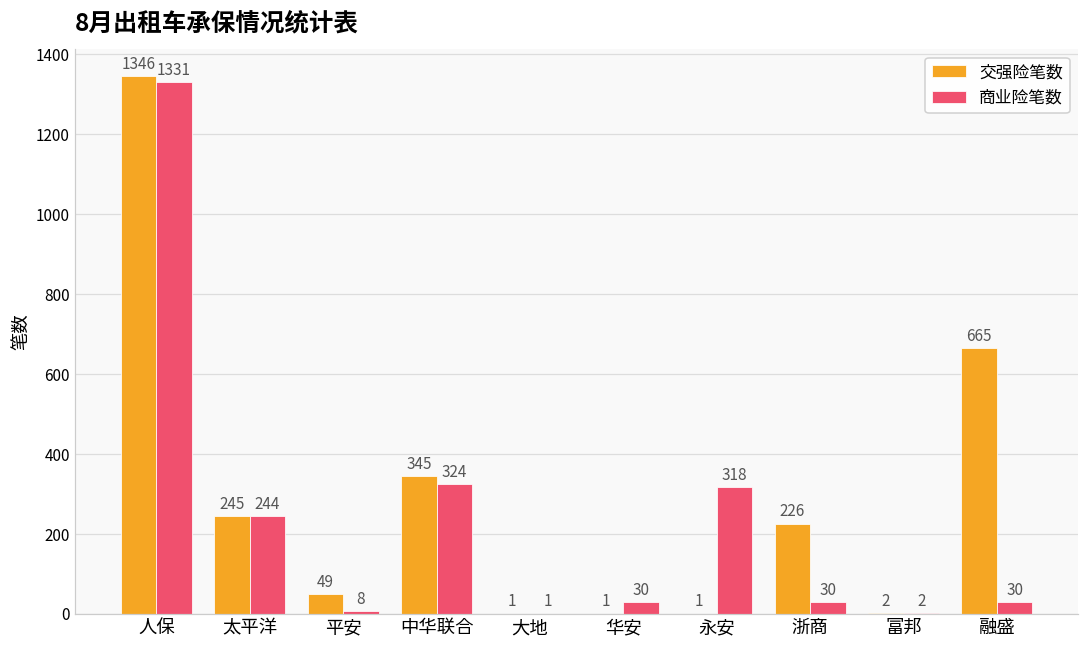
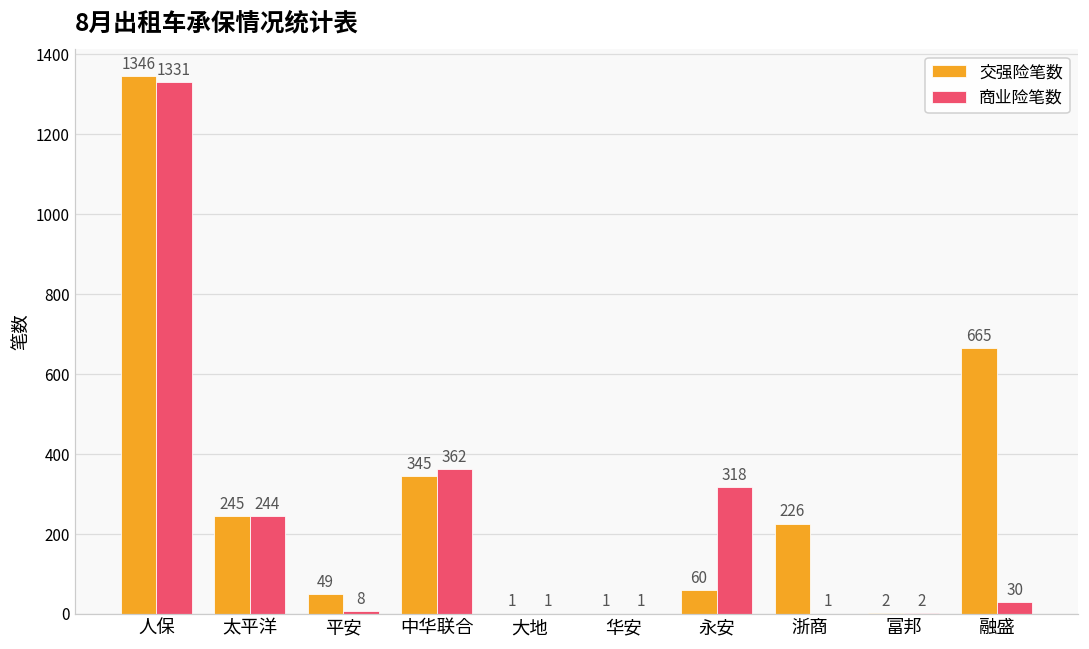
商业险笔数, 中华联合: 324 -> 362
商业险笔数, 华安: 30 -> 1
交强险笔数, 永安: 1 -> 60
商业险笔数, 浙商: 30 -> 1
